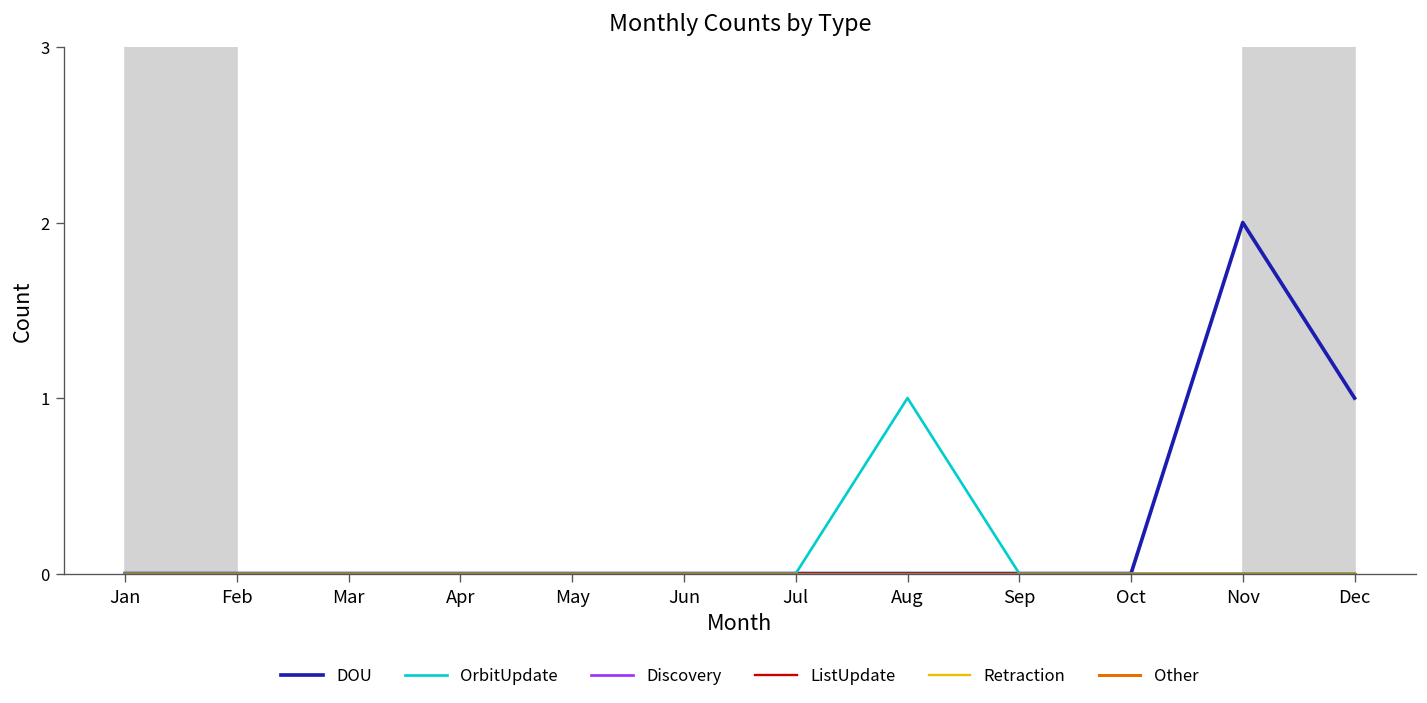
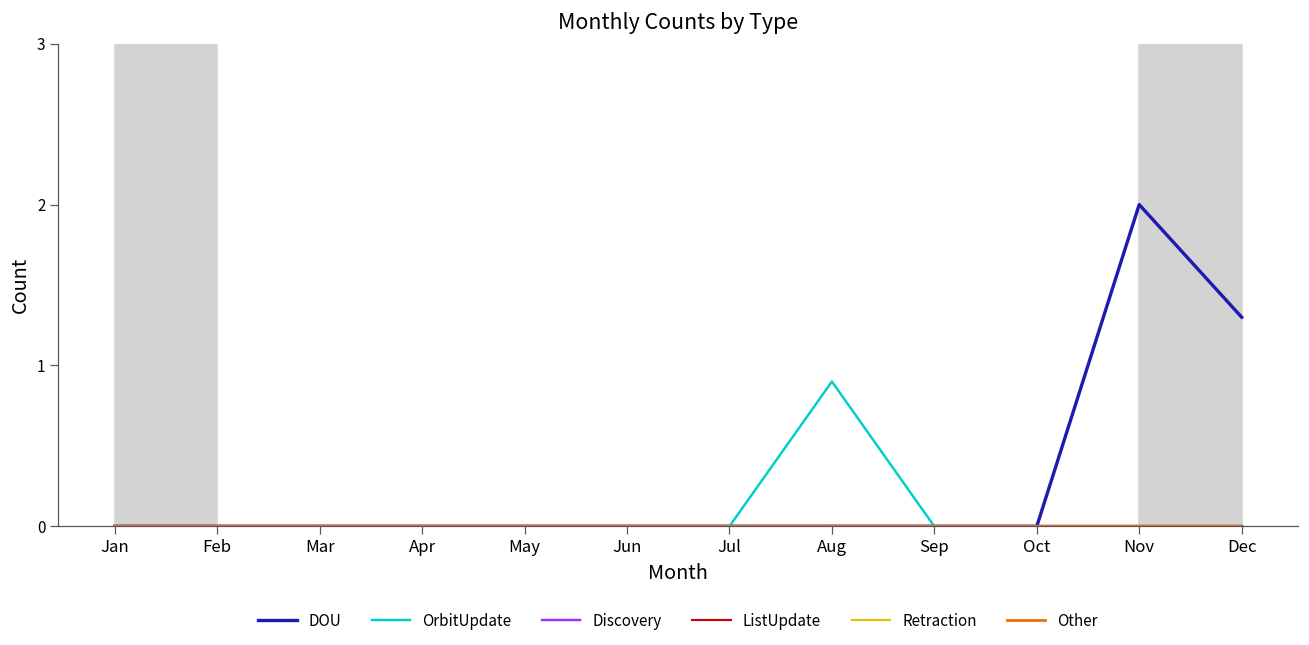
OrbitUpdate, Aug: 1.0 -> 0.9
DOU, Dec: 1.0 -> 1.3
